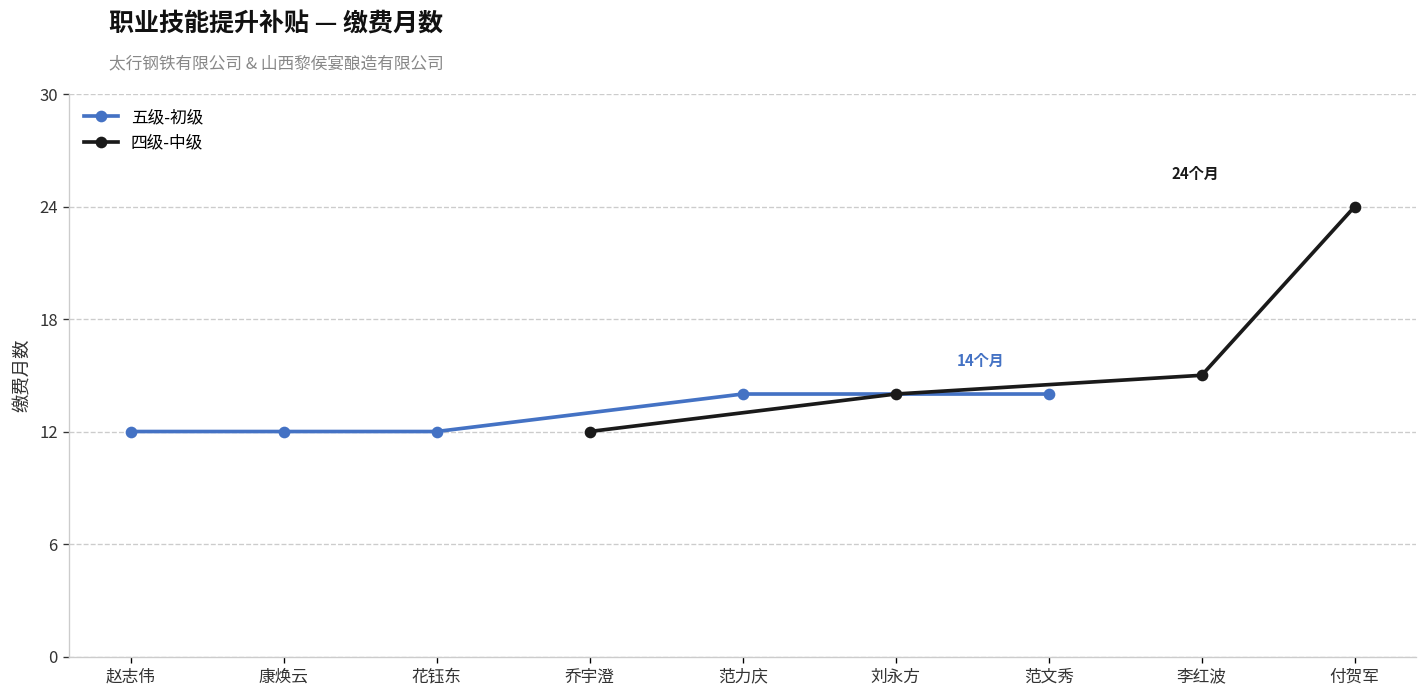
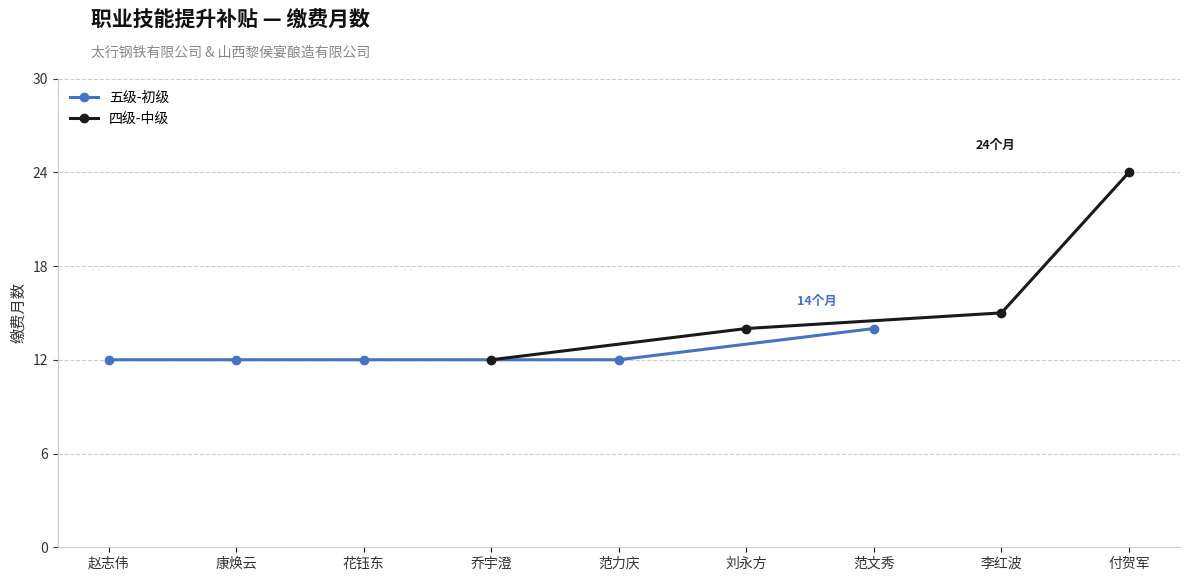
五级-初级, 范力庆: 14 -> 12
